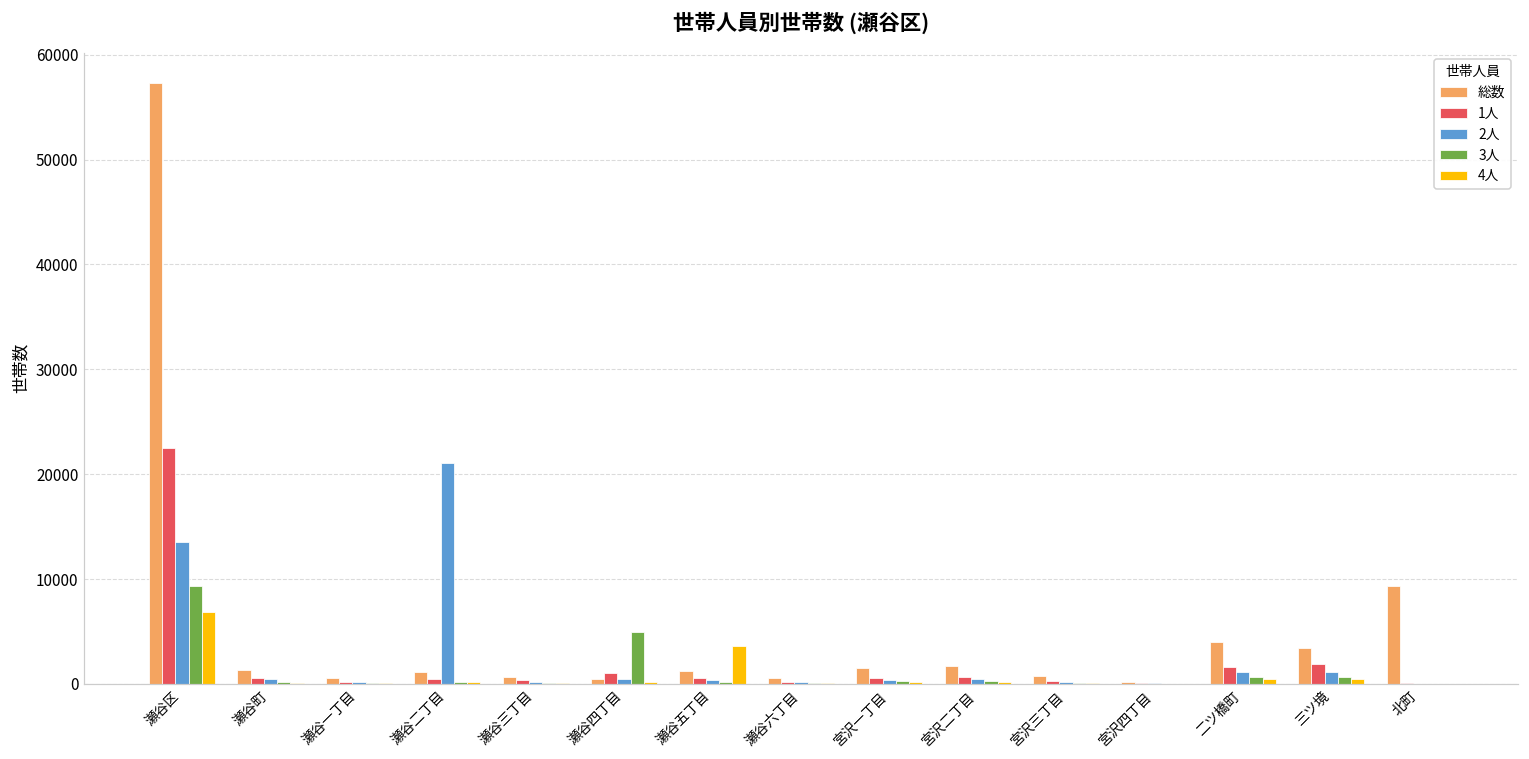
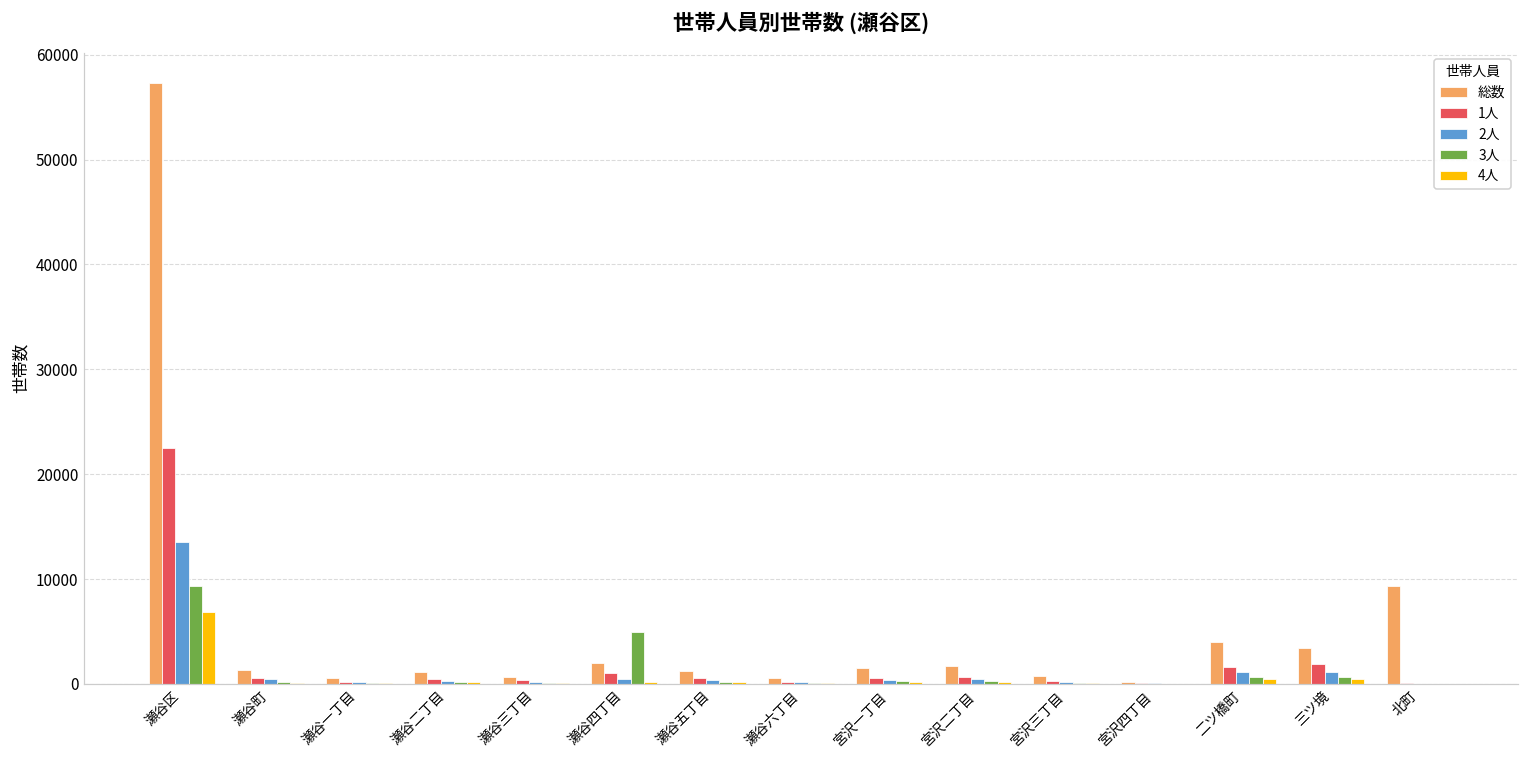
2人, 瀬谷二丁目: 21000 -> 0
総数, 瀬谷四丁目: 0 -> 2000
4人, 瀬谷五丁目: 4000 -> 0
